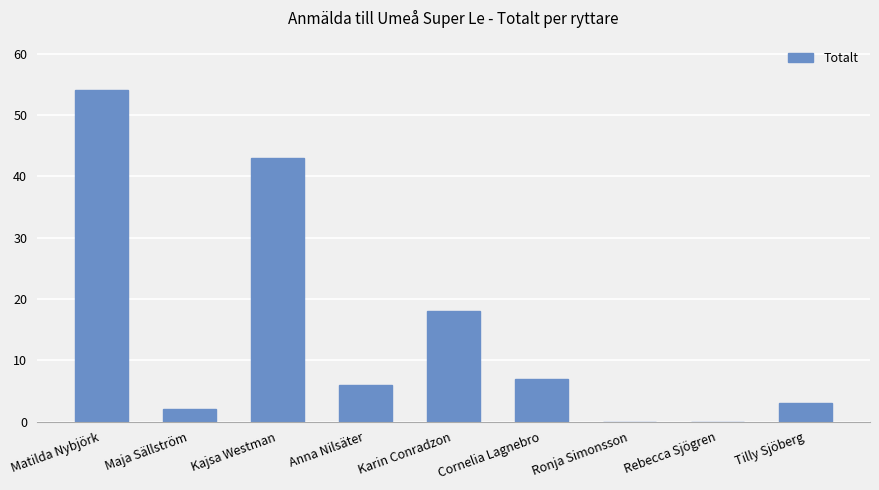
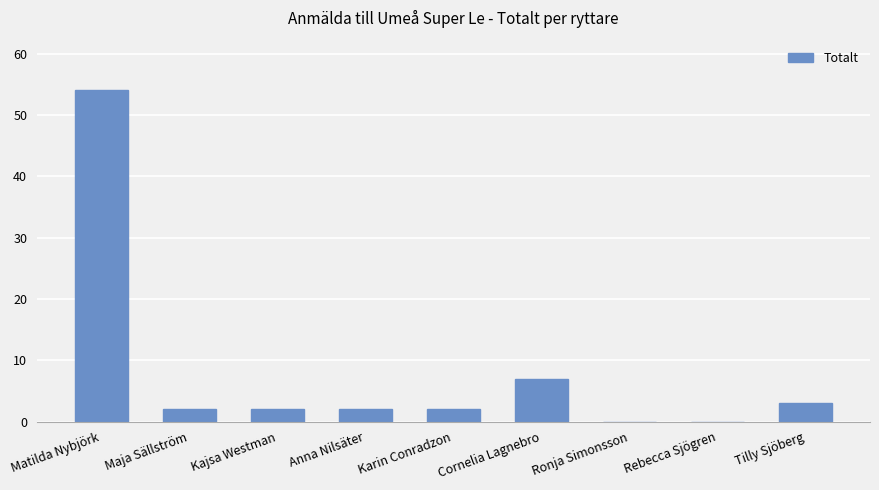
Kajsa Westman: 43 -> 2
Anna Nilsäter: 6 -> 2
Karin Conradzon: 18 -> 2
